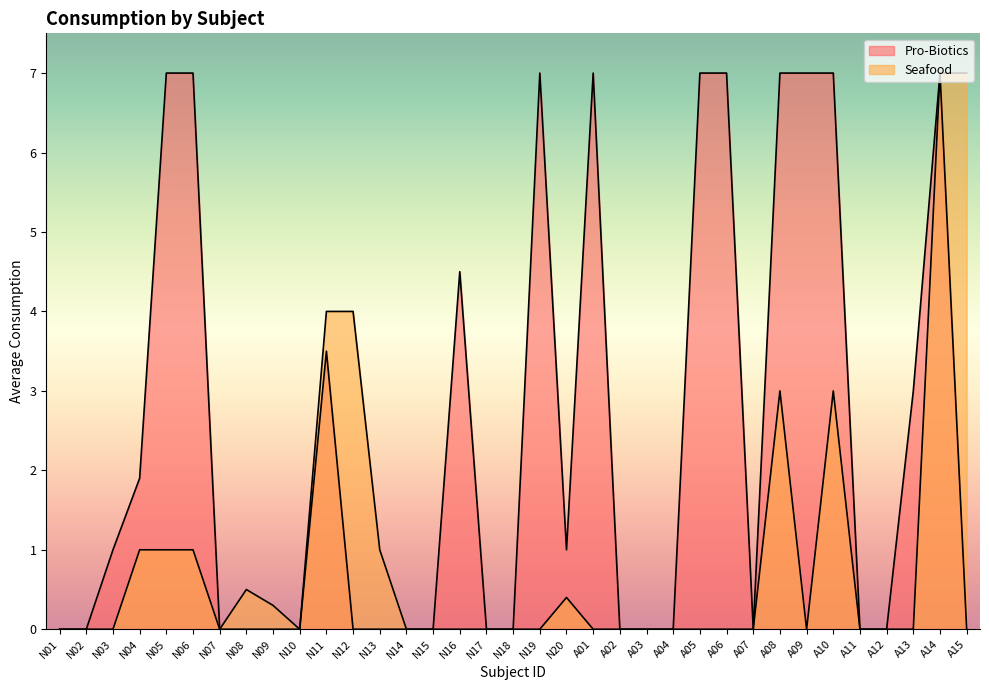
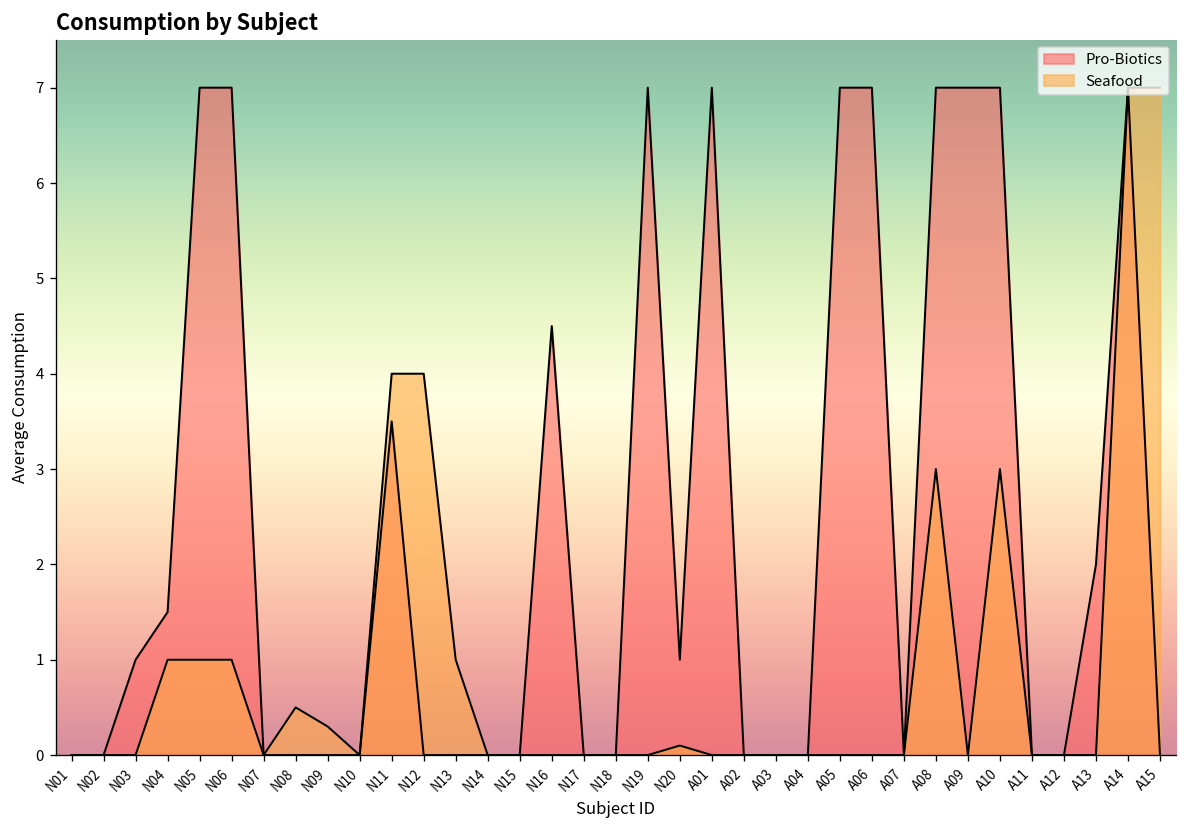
Pro-Biotics, N04: 1.9 -> 1.5
Seafood, N20: 0.4 -> 0.1
Pro-Biotics, A13: 3 -> 2
